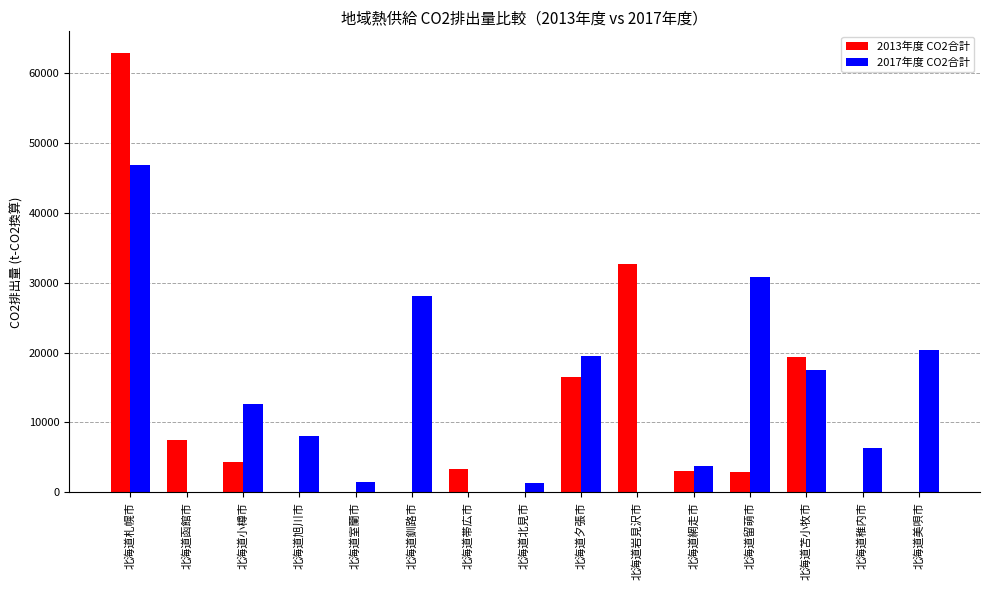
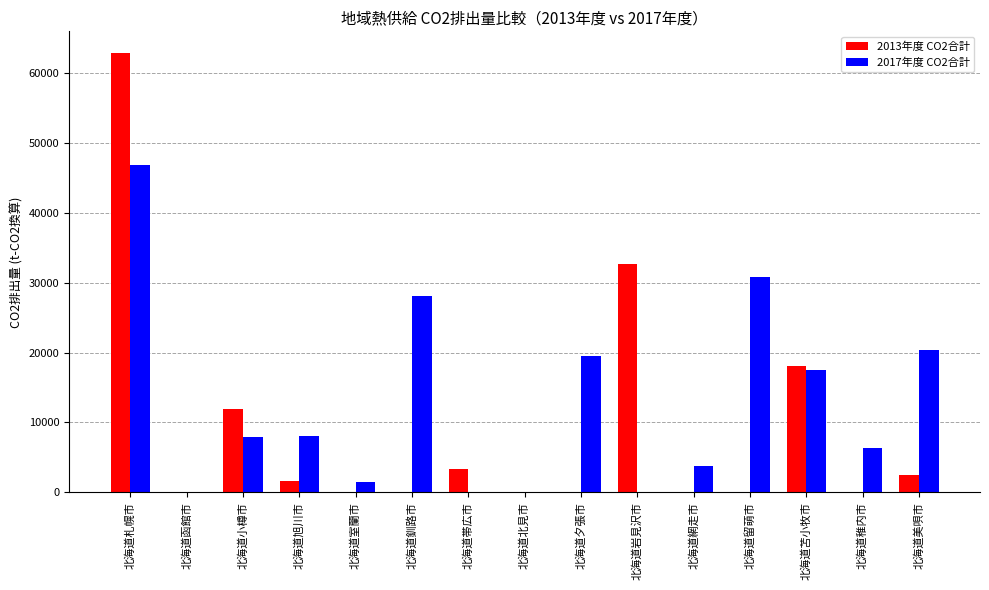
2013年度 CO2合計, 北海道函館市: 8000 -> 0
2013年度 CO2合計, 北海道小樽市: 4000 -> 12000
2017年度 CO2合計, 北海道小樽市: 13000 -> 8000
2013年度 CO2合計, 北海道旭川市: 0 -> 2000
2017年度 CO2合計, 北海道北見市: 1000 -> 0
2013年度 CO2合計, 北海道夕張市: 17000 -> 0
2013年度 CO2合計, 北海道網走市: 3000 -> 0
2013年度 CO2合計, 北海道留萌市: 3000 -> 0
2013年度 CO2合計, 北海道苫小牧市: 19000 -> 18000
2013年度 CO2合計, 北海道美唄市: 0 -> 3000
